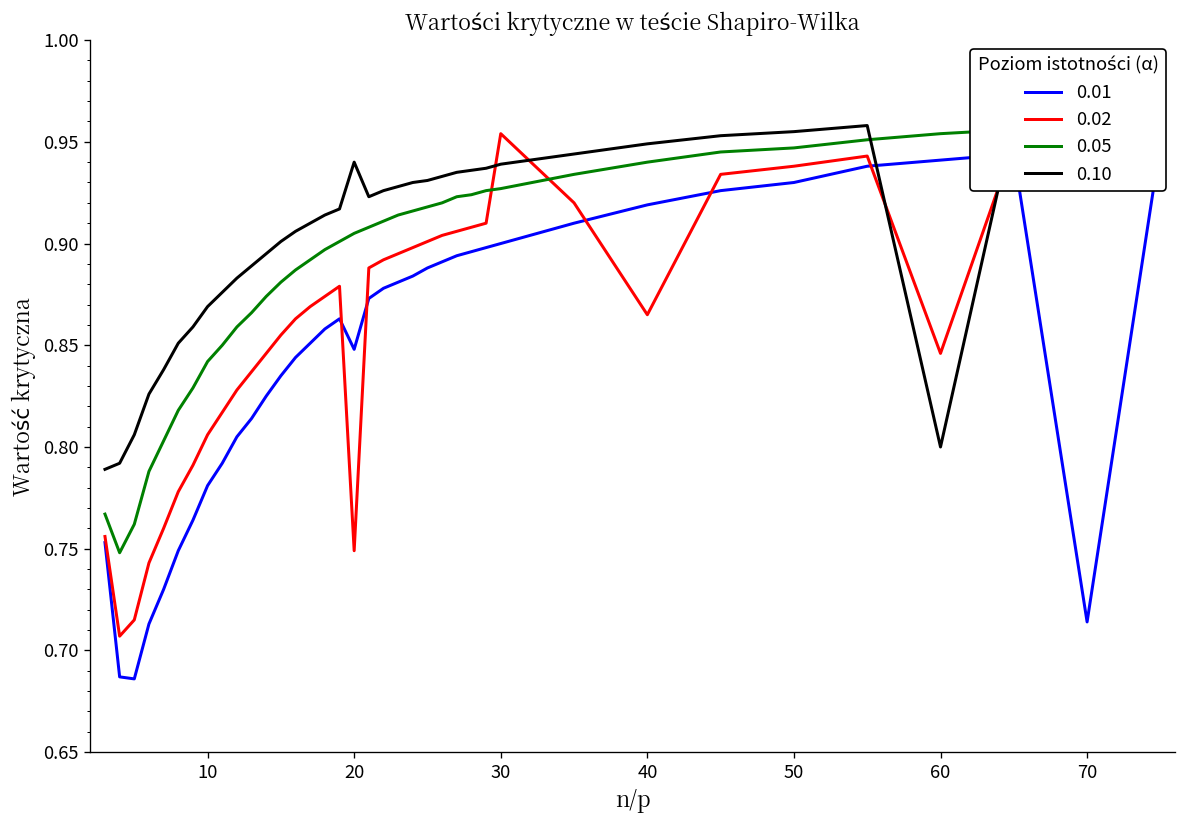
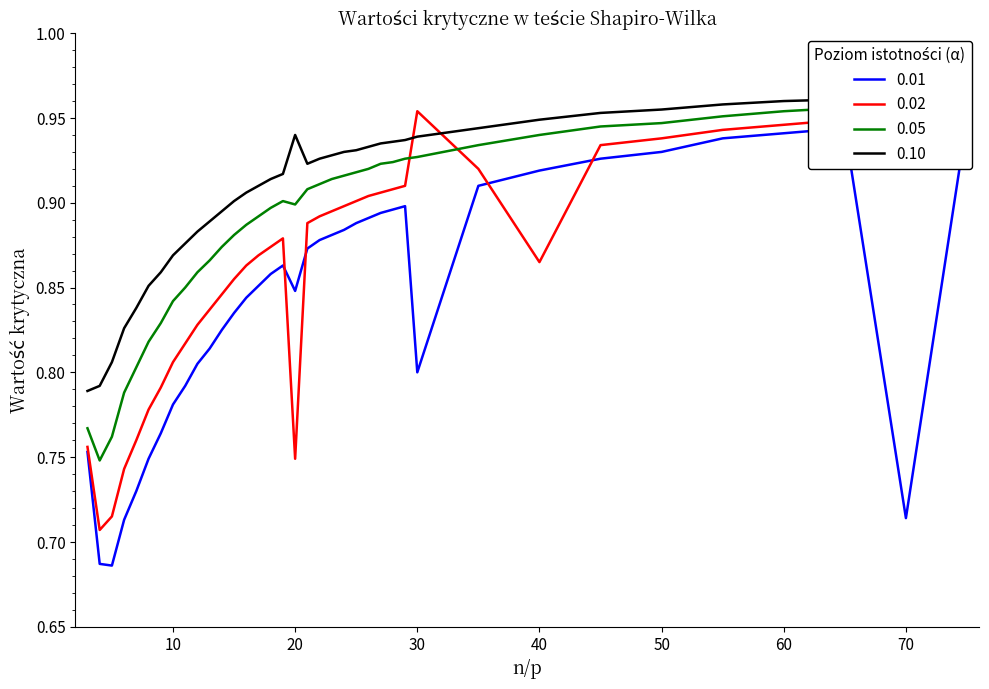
0.05, 20: 0.905 -> 0.899
0.01, 30: 0.9 -> 0.8
0.02, 60: 0.846 -> 0.946
0.10, 60: 0.80 -> 0.96
